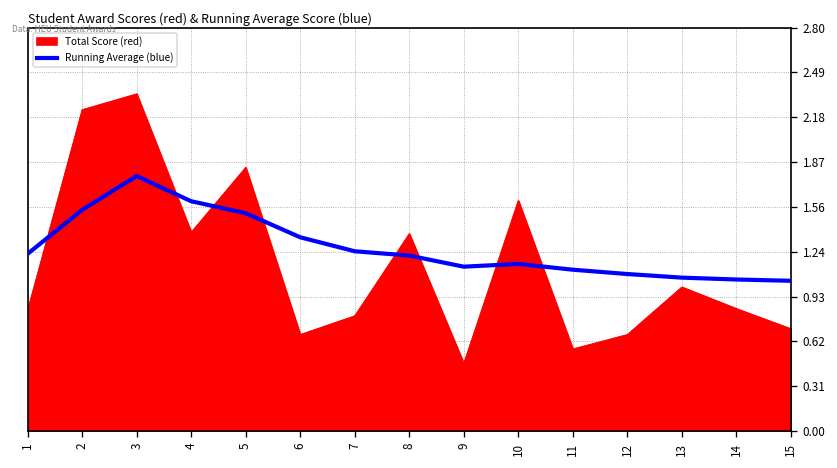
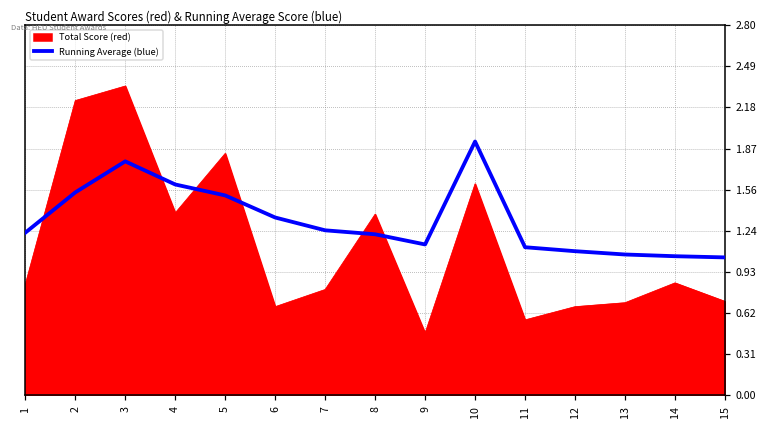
Running Average (blue), 10: 1.16 -> 1.92
Total Score (red), 13: 1.0 -> 0.7
